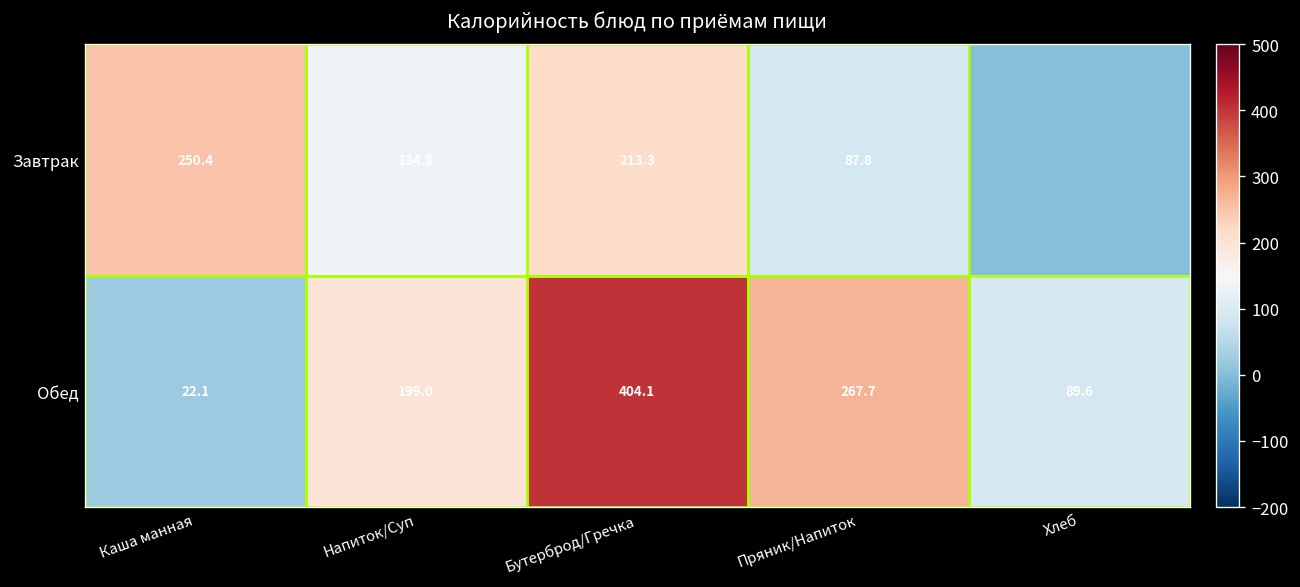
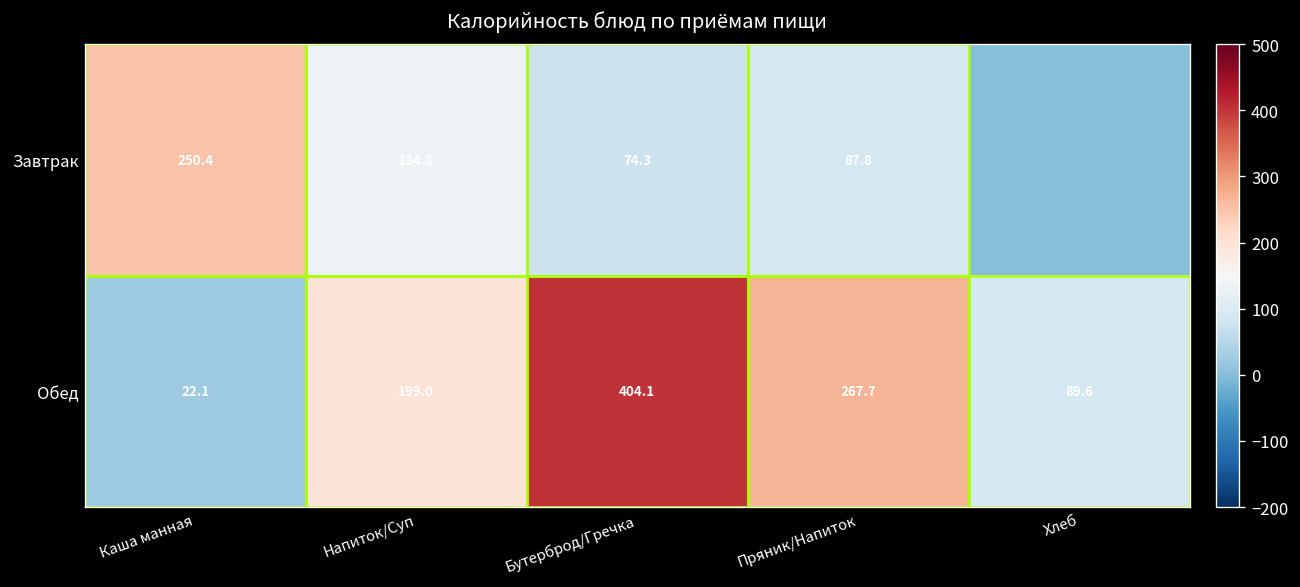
Завтрак, Бутерброд/Гречка: 213.3 -> 74.3
